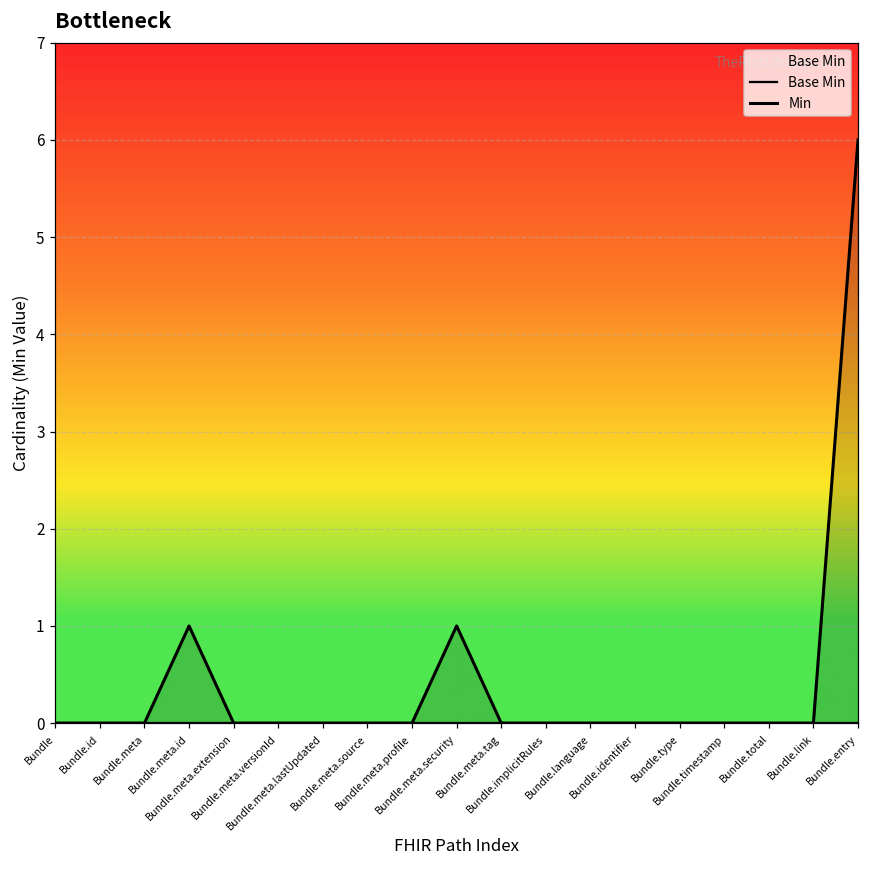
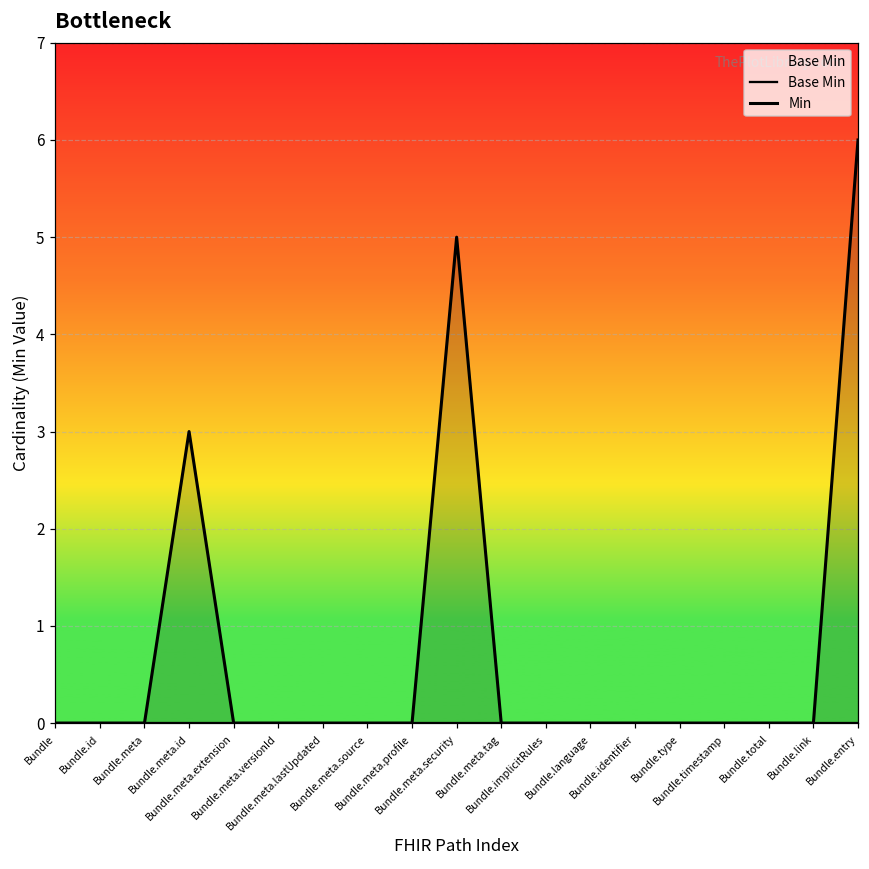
Min, Bundle.meta.id: 1 -> 3
Min, Bundle.meta.security: 1 -> 5
